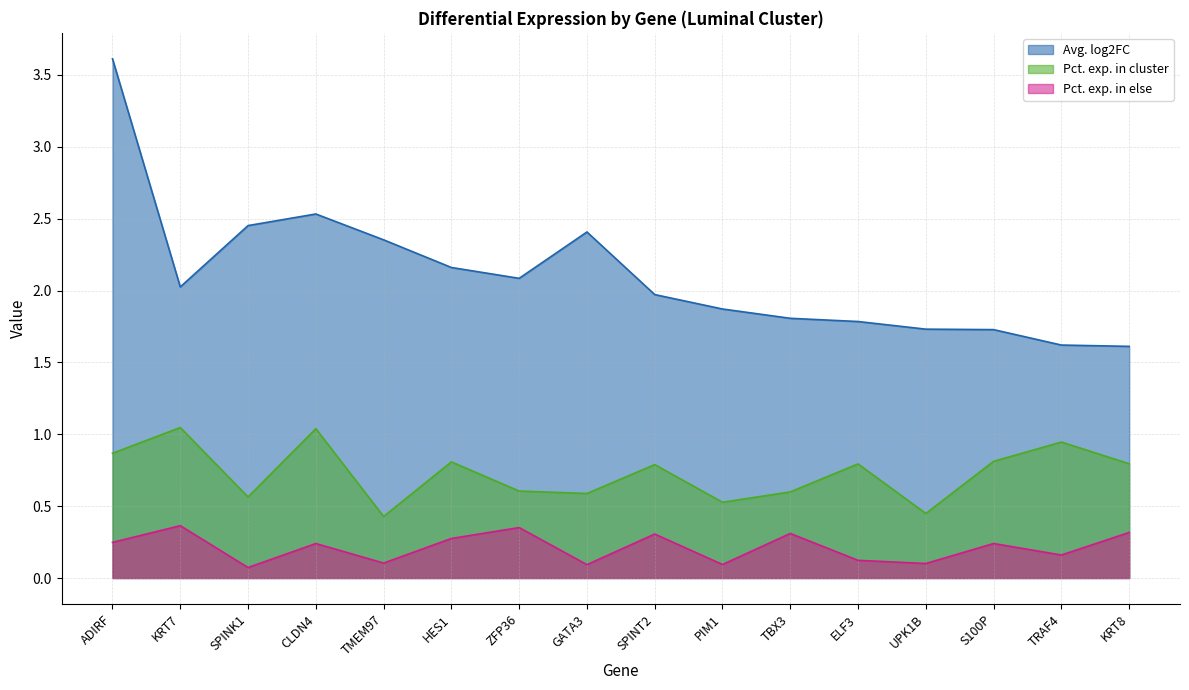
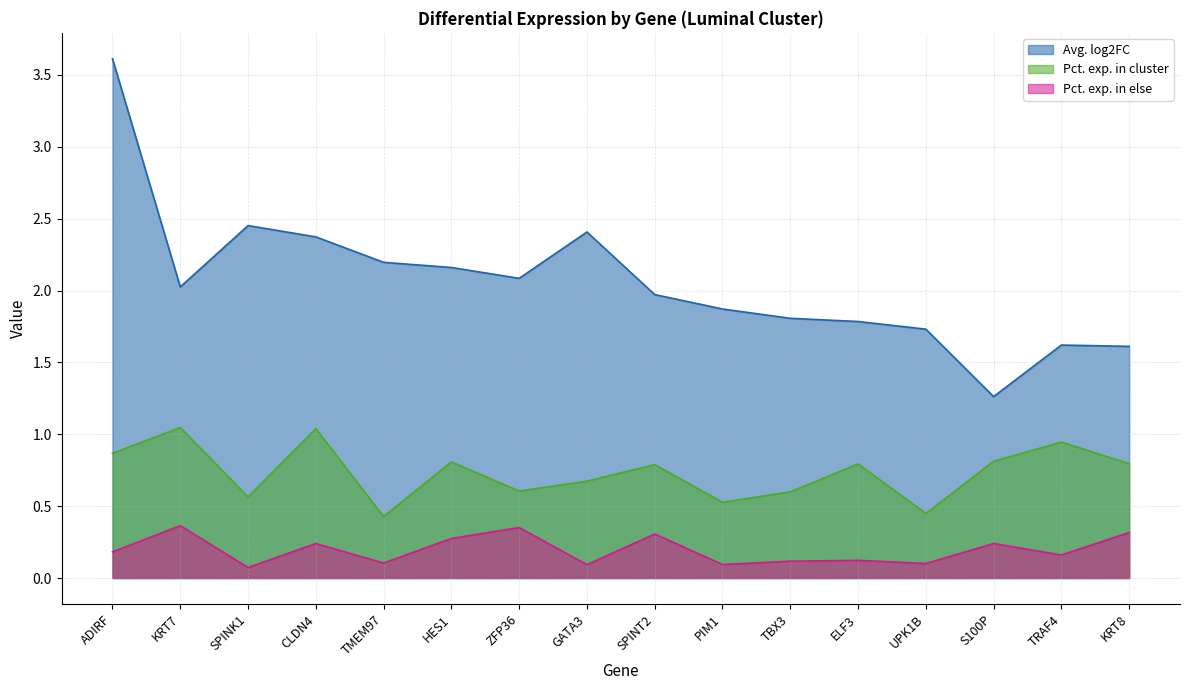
Pct. exp. in else, ADIRF: 0.25 -> 0.18
Avg. log2FC, CLDN4: 2.53 -> 2.37
Avg. log2FC, TMEM97: 2.35 -> 2.20
Pct. exp. in cluster, GATA3: 0.59 -> 0.67
Pct. exp. in else, TBX3: 0.31 -> 0.12
Avg. log2FC, S100P: 1.73 -> 1.26
